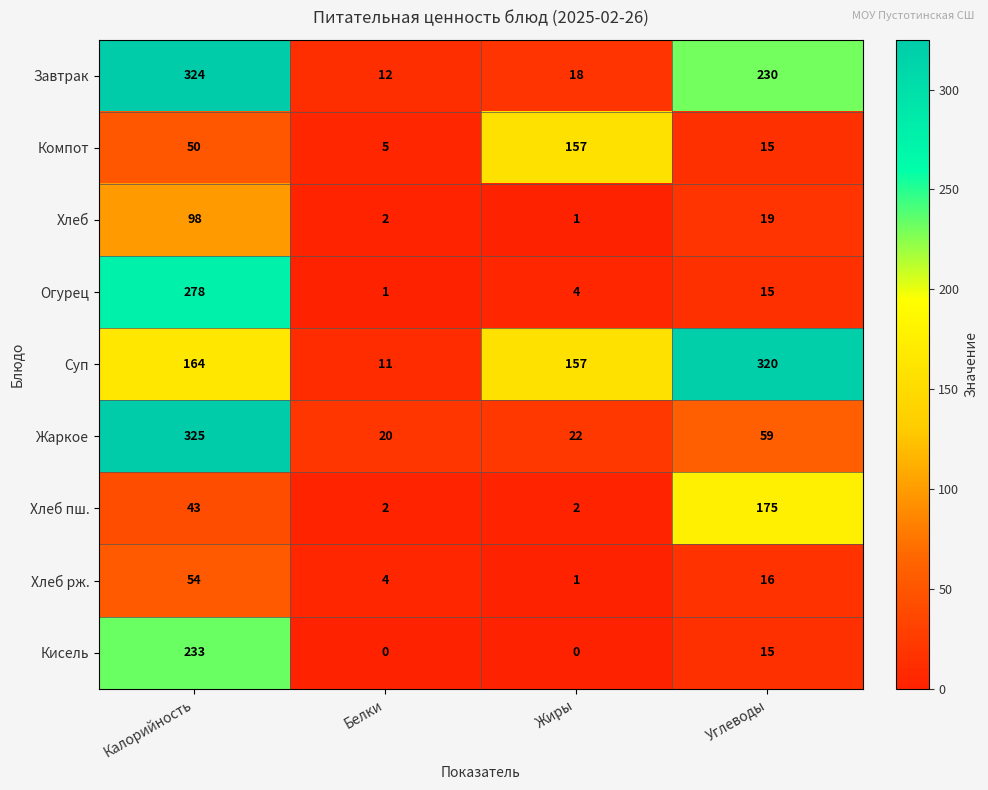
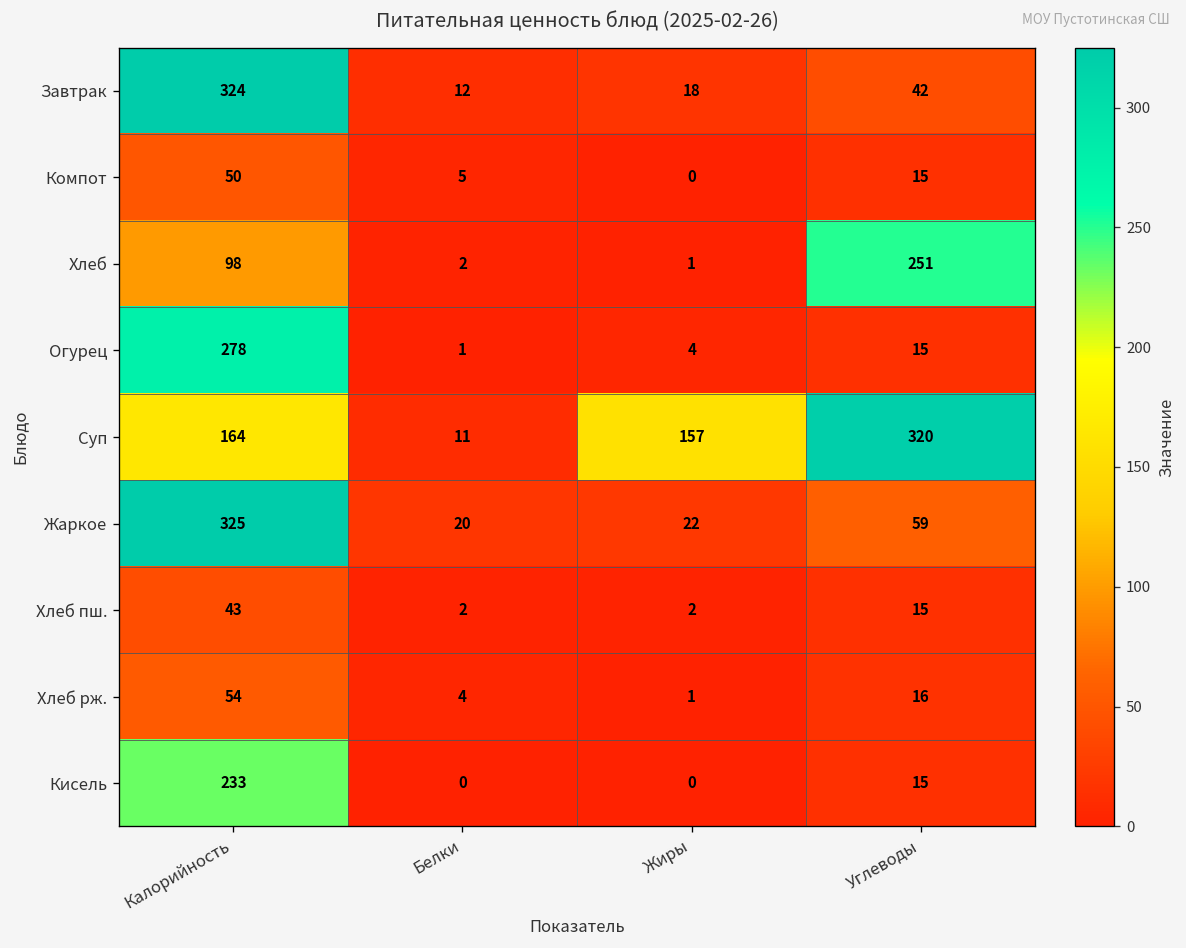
Завтрак, Углеводы: 230 -> 42
Компот, Жиры: 157 -> 0
Хлеб, Углеводы: 19 -> 251
Хлеб пш., Углеводы: 175 -> 15
